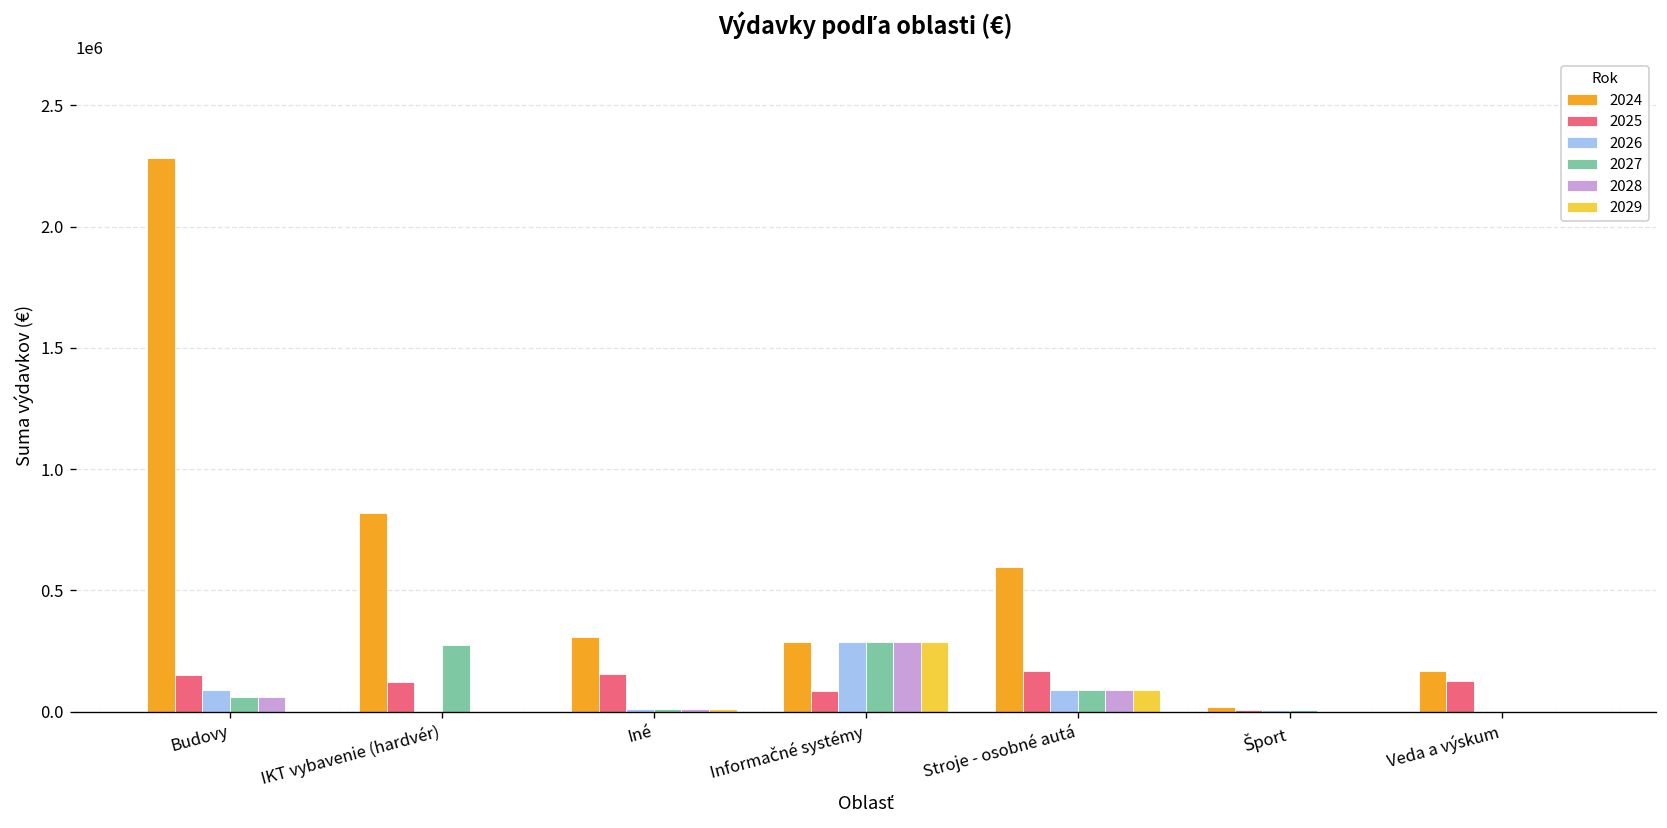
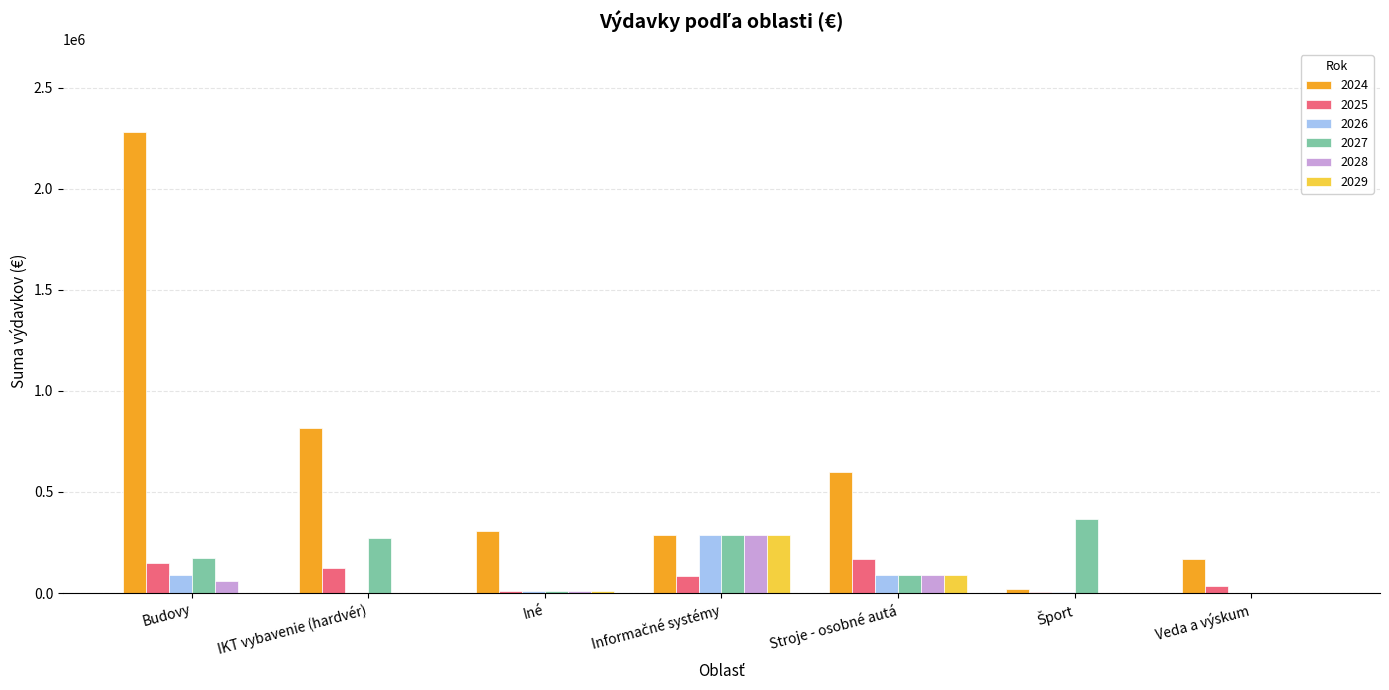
2027, Budovy: 60000 -> 180000
2025, Iné: 150000 -> 10000
2027, Šport: 10000 -> 360000
2025, Veda a výskum: 130000 -> 40000
